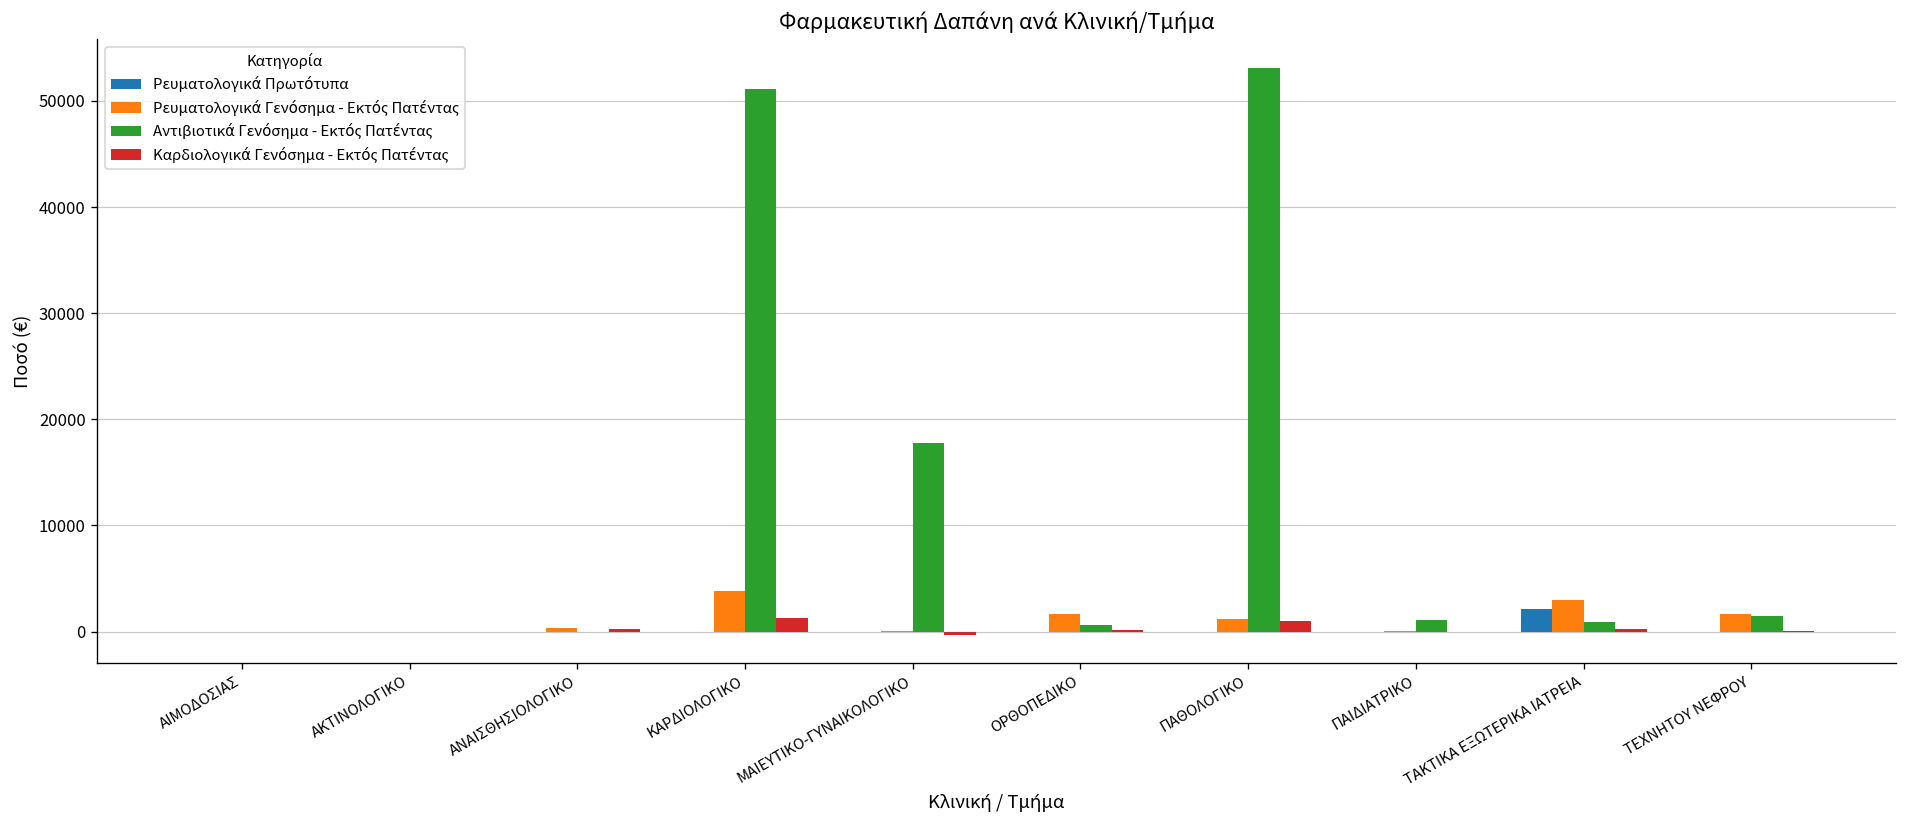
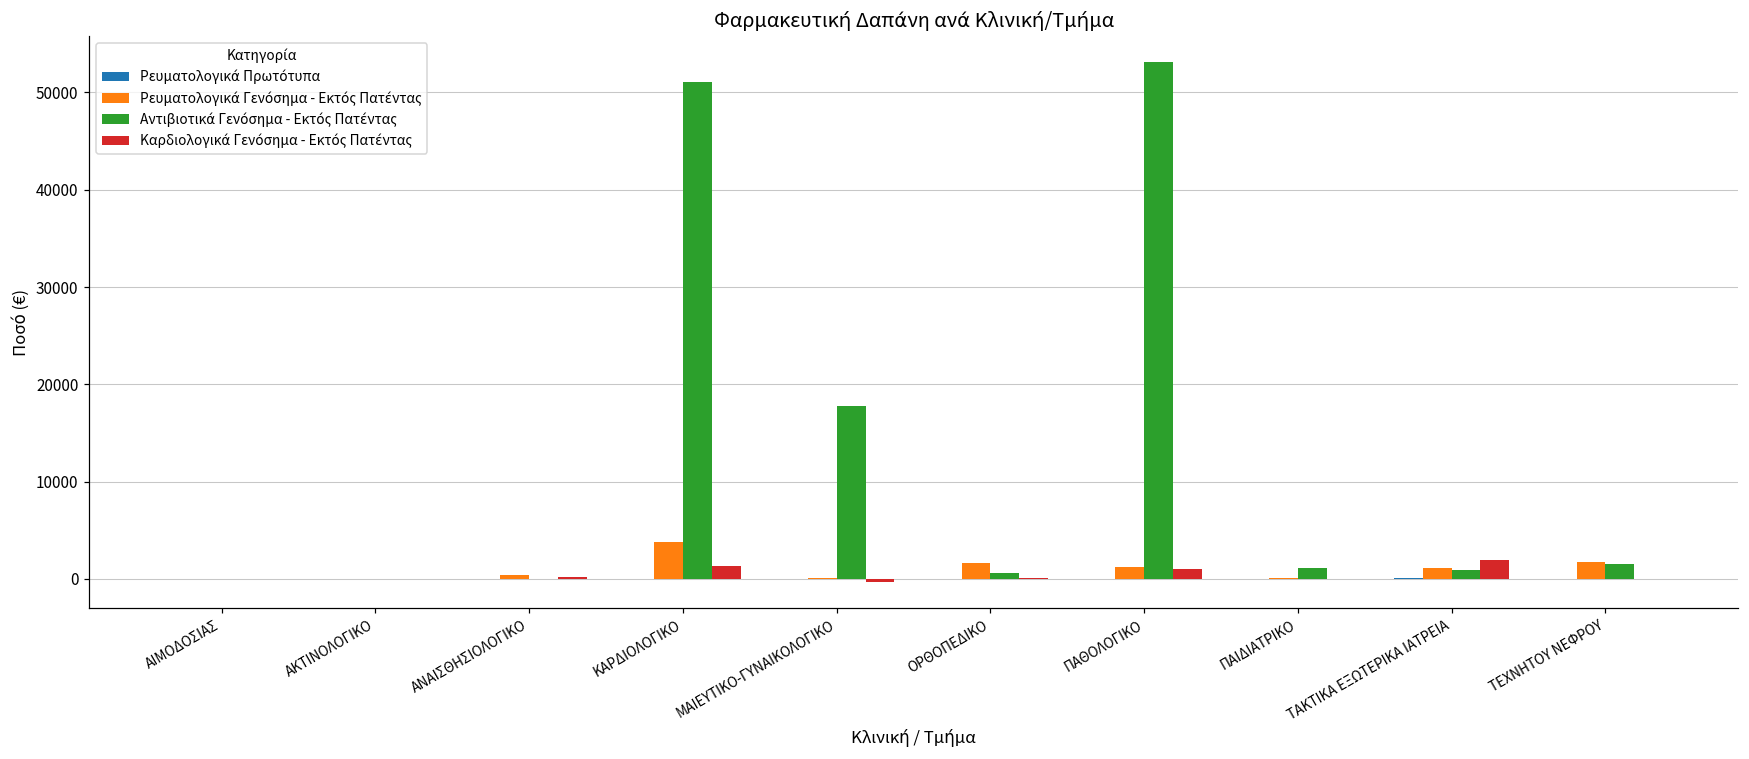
Ρευματολογικά Πρωτότυπα, ΤΑΚΤΙΚΑ ΕΞΩΤΕΡΙΚΑ ΙΑΤΡΕΙΑ: 2000 -> 0
Ρευματολογικά Γενόσημα - Εκτός Πατέντας, ΤΑΚΤΙΚΑ ΕΞΩΤΕΡΙΚΑ ΙΑΤΡΕΙΑ: 3000 -> 1000
Καρδιολογικά Γενόσημα - Εκτός Πατέντας, ΤΑΚΤΙΚΑ ΕΞΩΤΕΡΙΚΑ ΙΑΤΡΕΙΑ: 0 -> 2000
